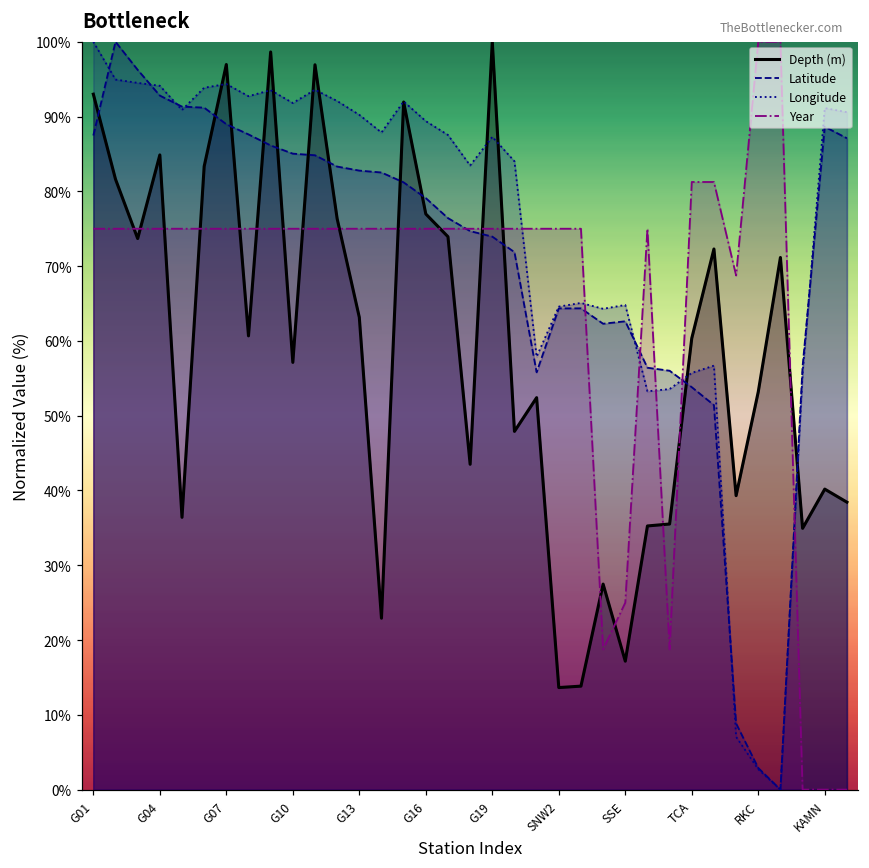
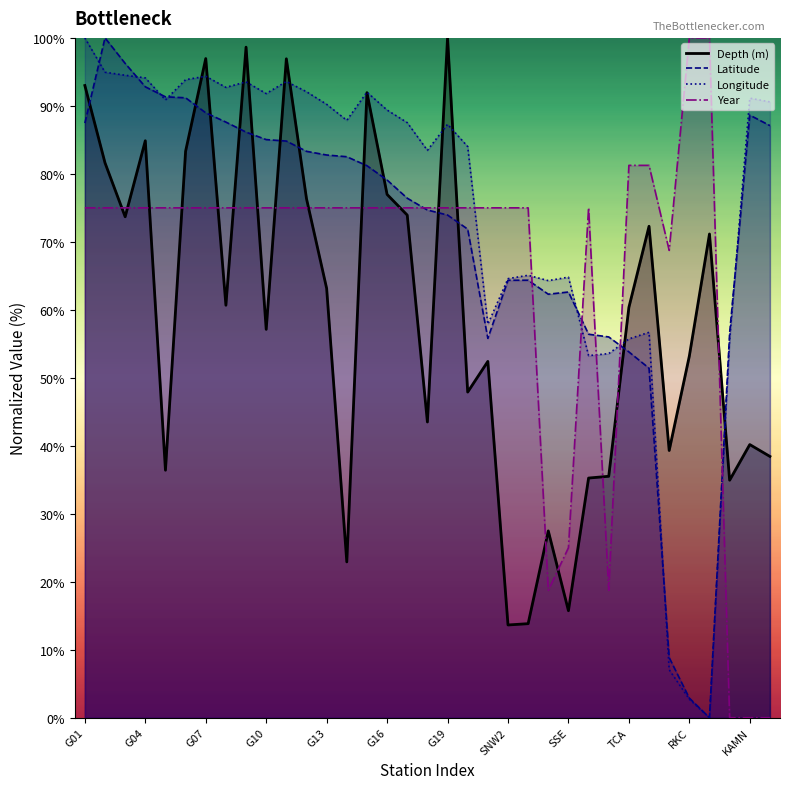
Depth (m), SSE: 17% -> 16%
